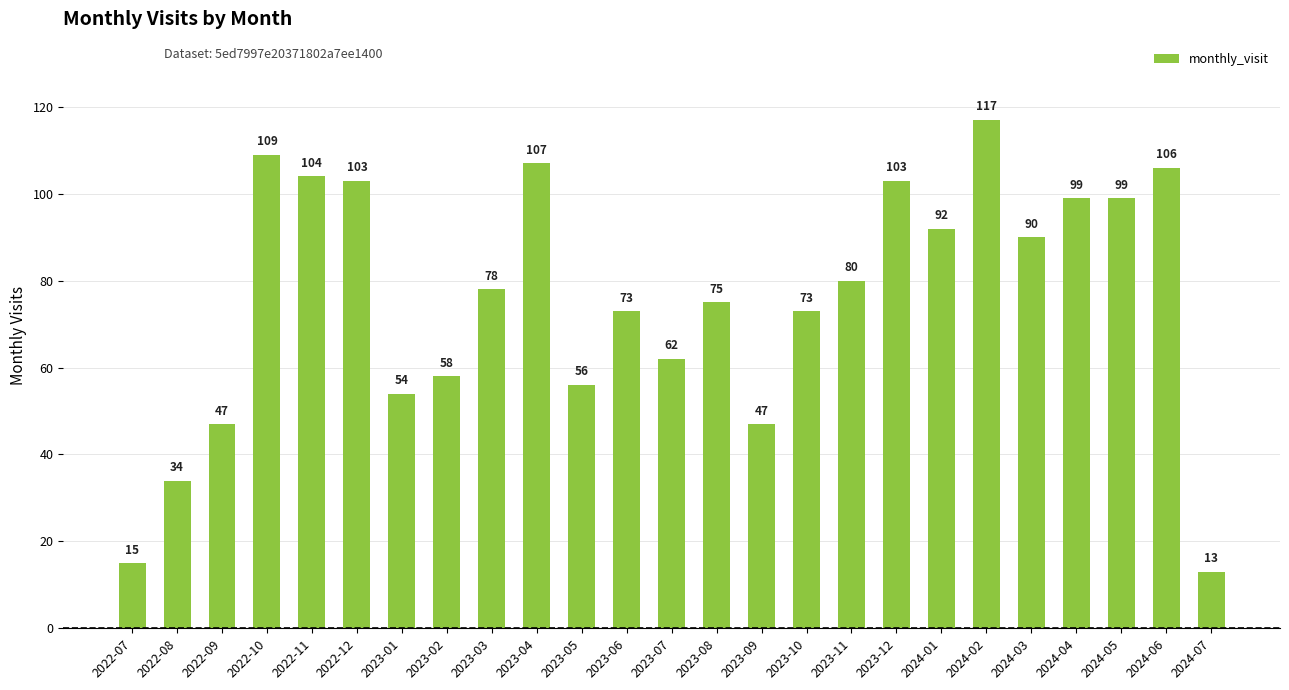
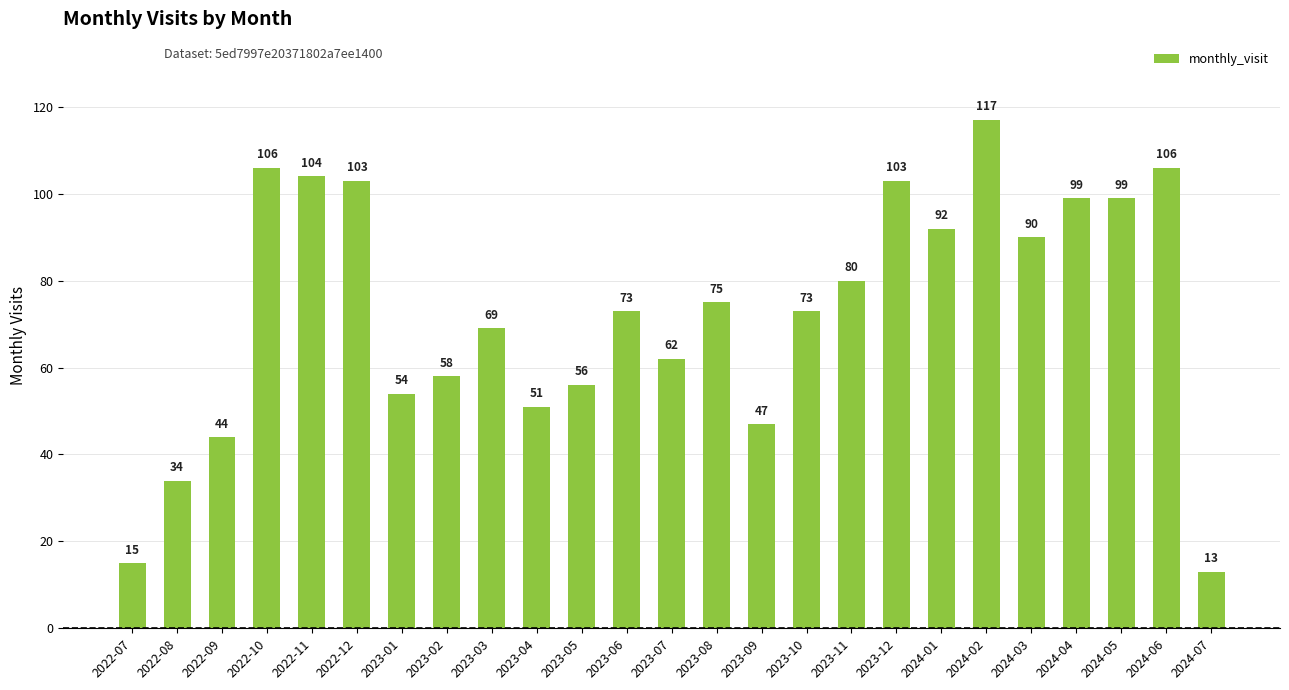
2022-09: 47 -> 44
2022-10: 109 -> 106
2023-03: 78 -> 69
2023-04: 107 -> 51
